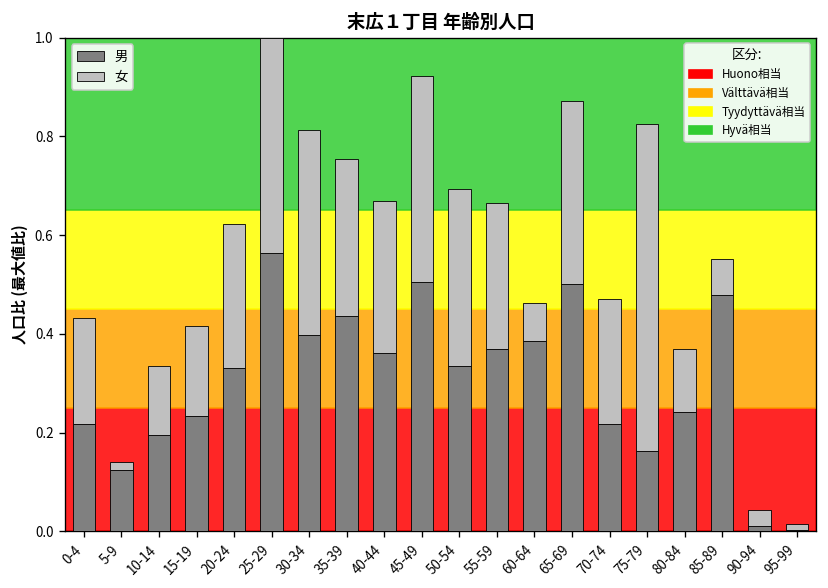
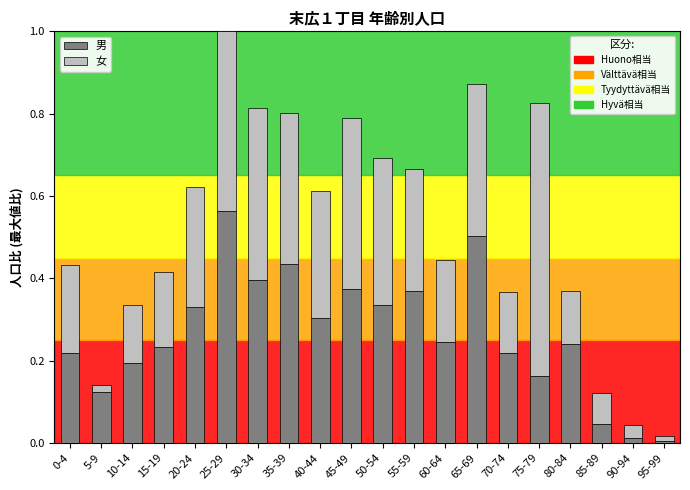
女, 35-39: 0.32 -> 0.37
男, 40-44: 0.36 -> 0.30
男, 45-49: 0.51 -> 0.37
男, 60-64: 0.39 -> 0.25
女, 60-64: 0.08 -> 0.20
女, 70-74: 0.25 -> 0.15
男, 85-89: 0.48 -> 0.05
